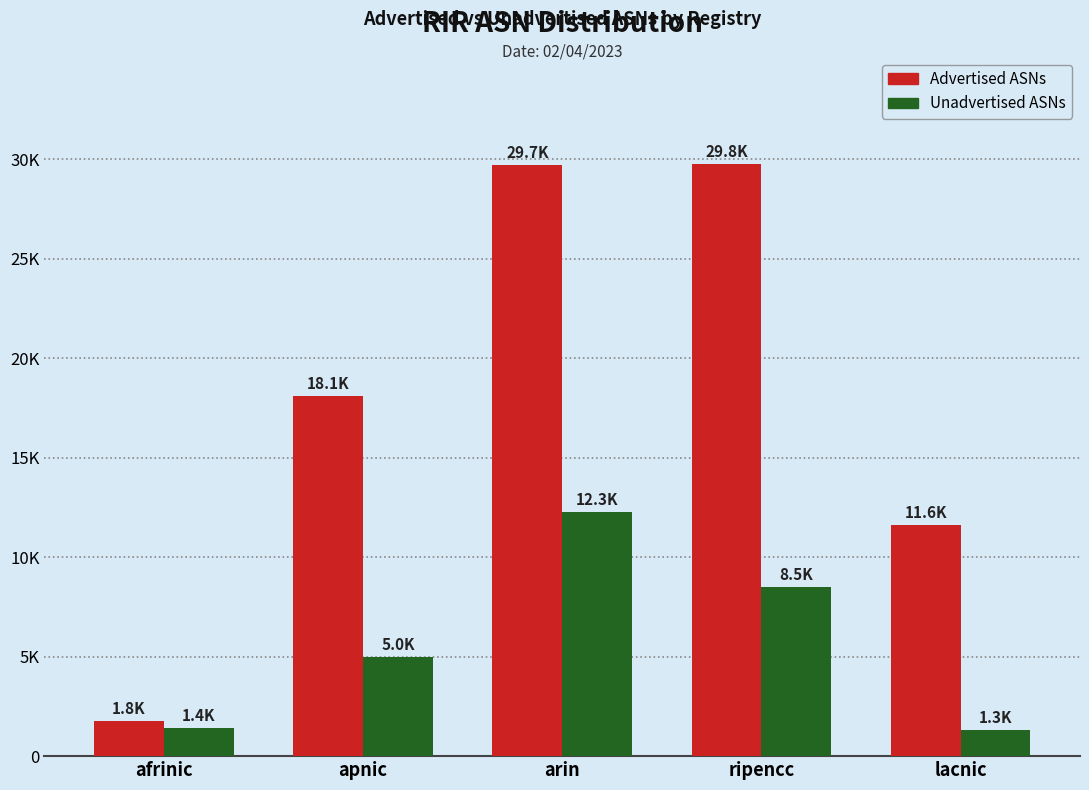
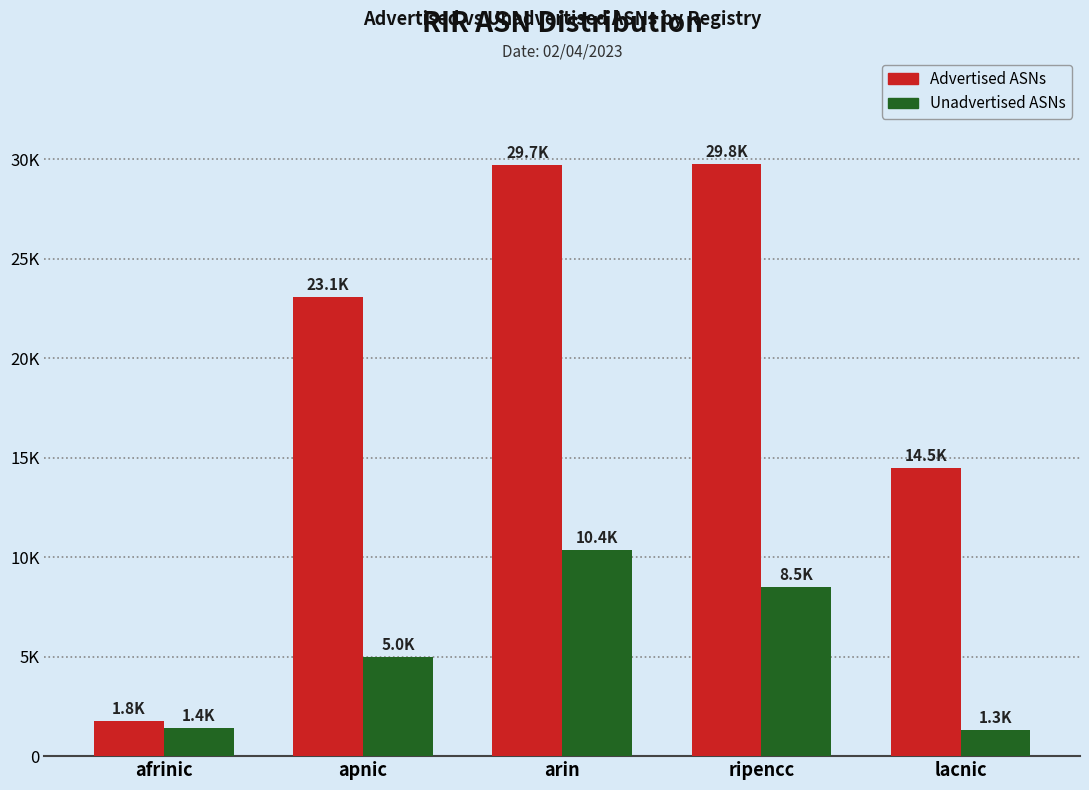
Advertised ASNs, apnic: 18.1K -> 23.1K
Unadvertised ASNs, arin: 12.3K -> 10.4K
Advertised ASNs, lacnic: 11.6K -> 14.5K
